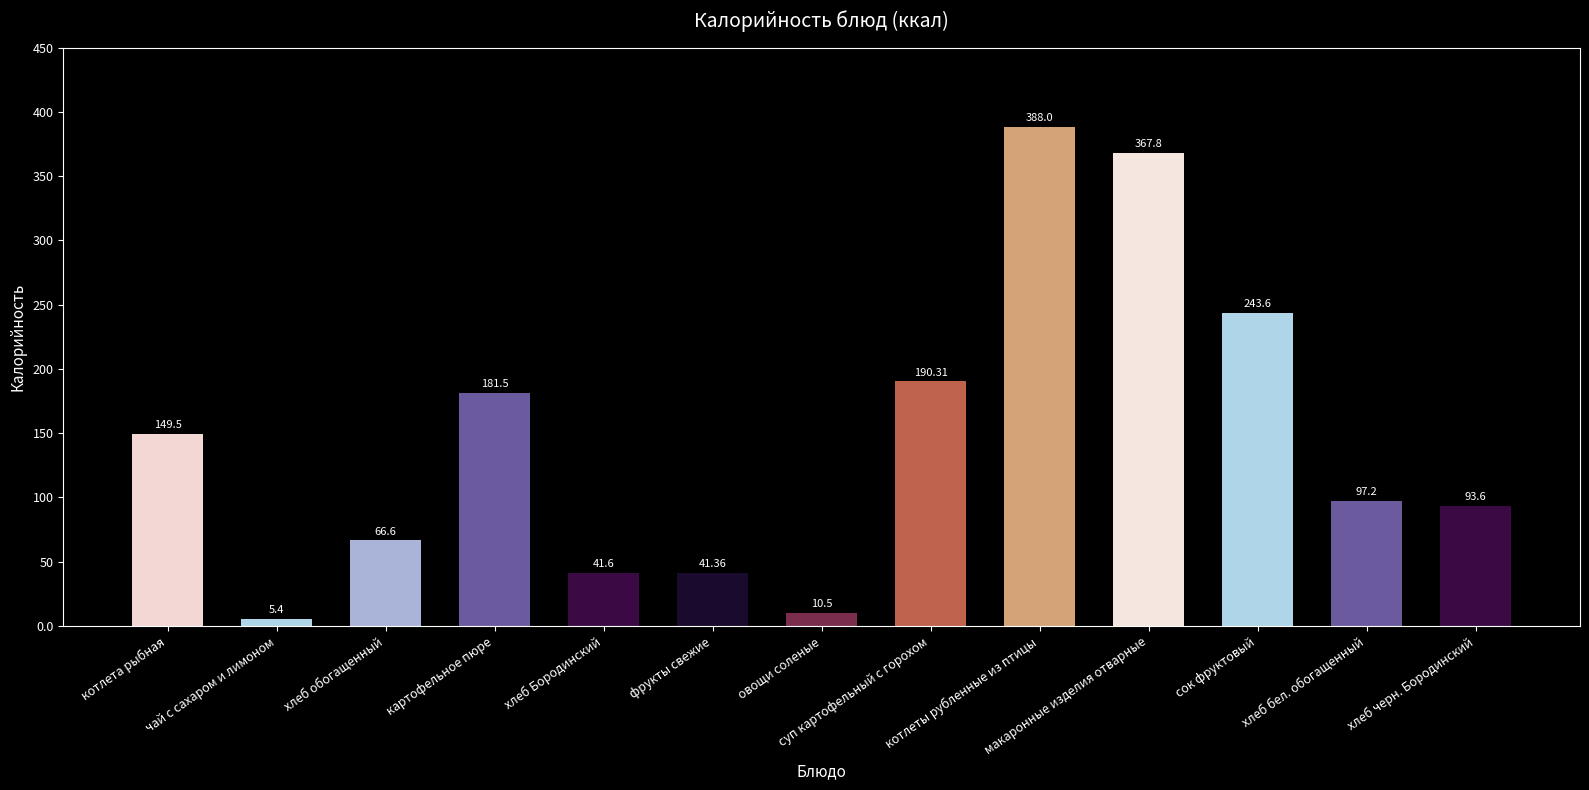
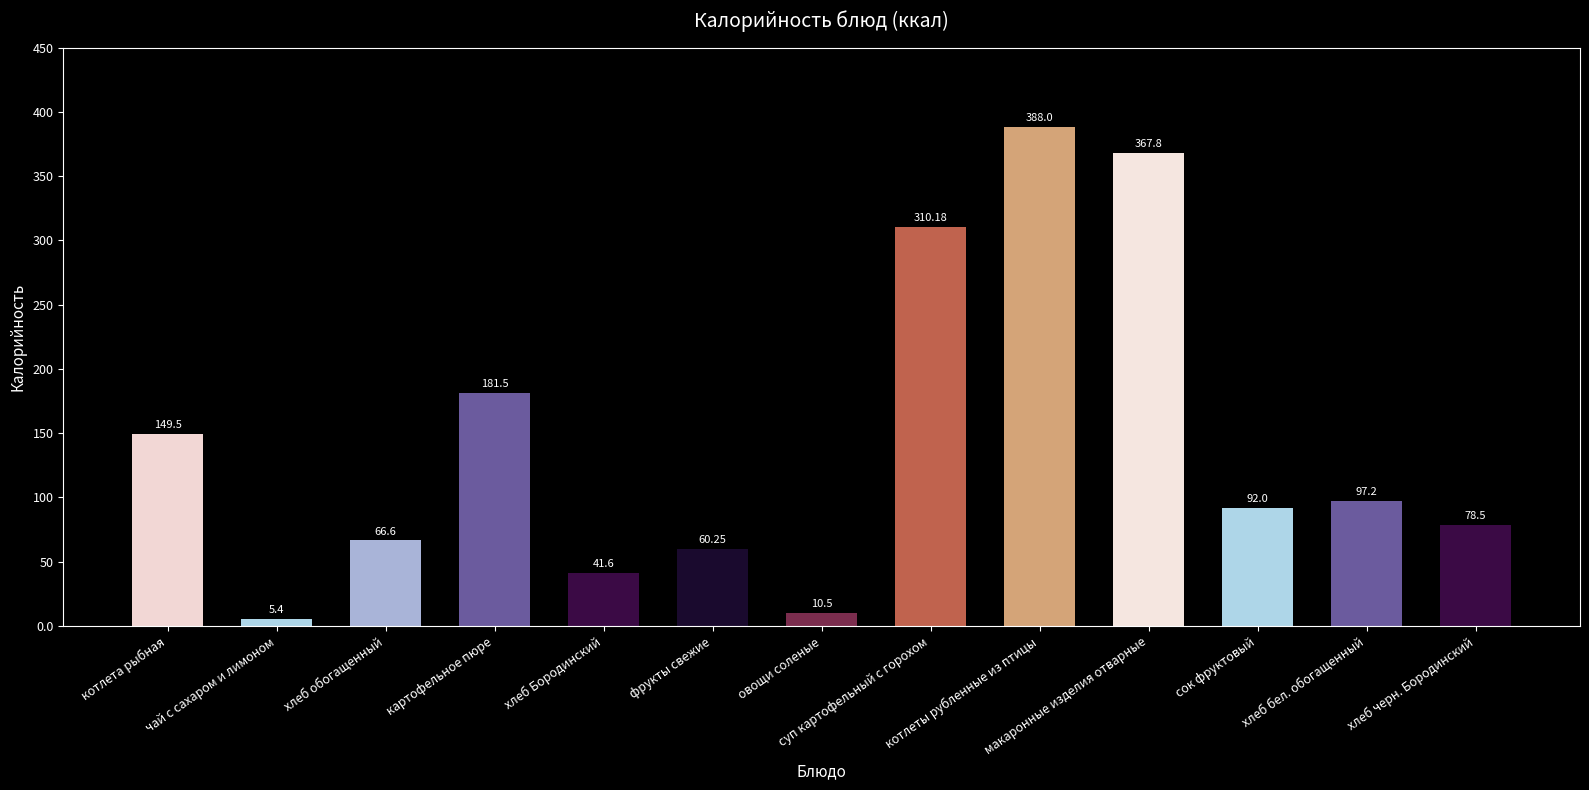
фрукты свежие: 41.36 -> 60.25
суп картофельный с горохом: 190.31 -> 310.18
сок фруктовый: 243.6 -> 92.0
хлеб черн. Бородинский: 93.6 -> 78.5
